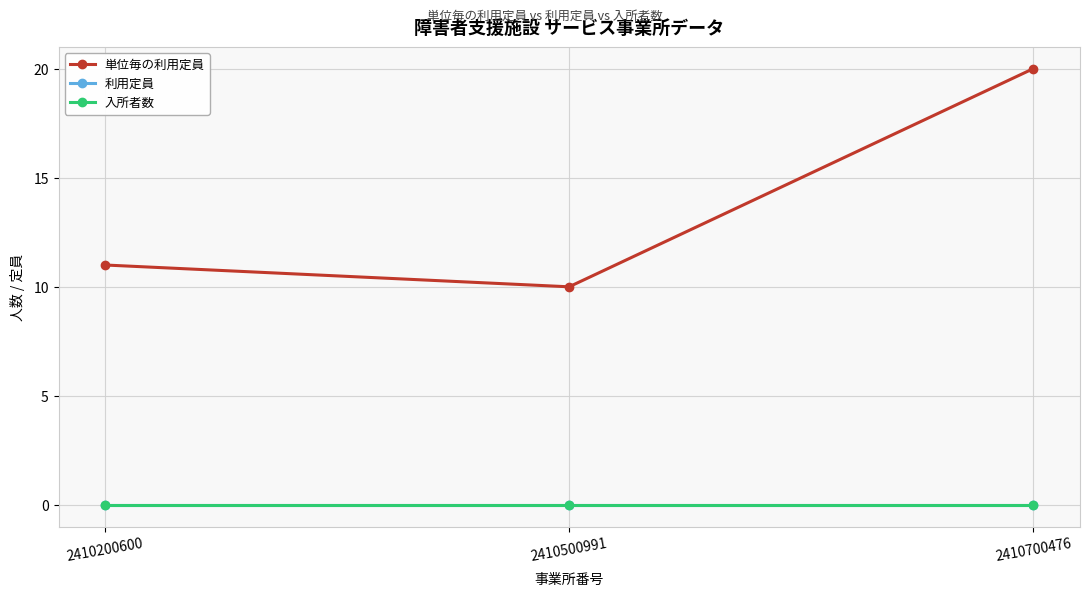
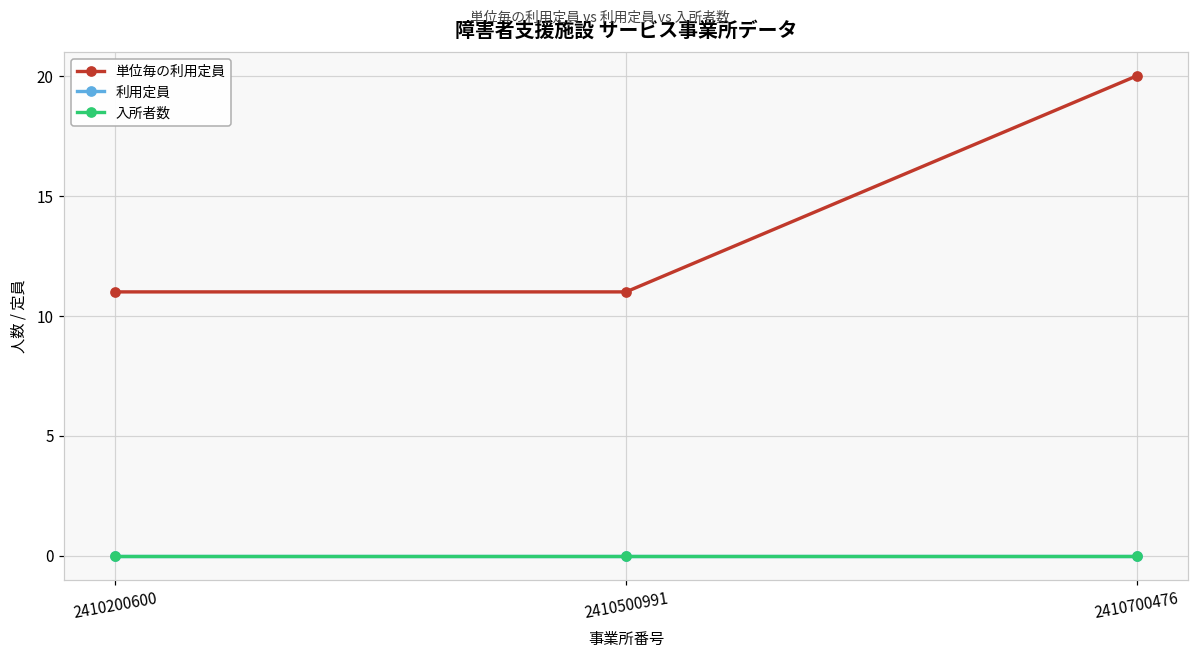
単位毎の利用定員, 2410500991: 10 -> 11
